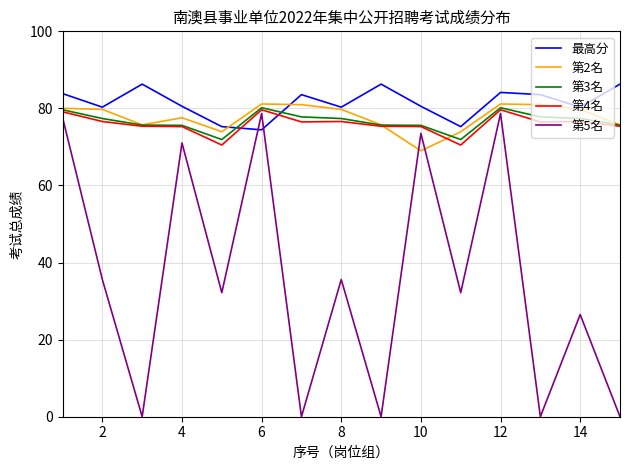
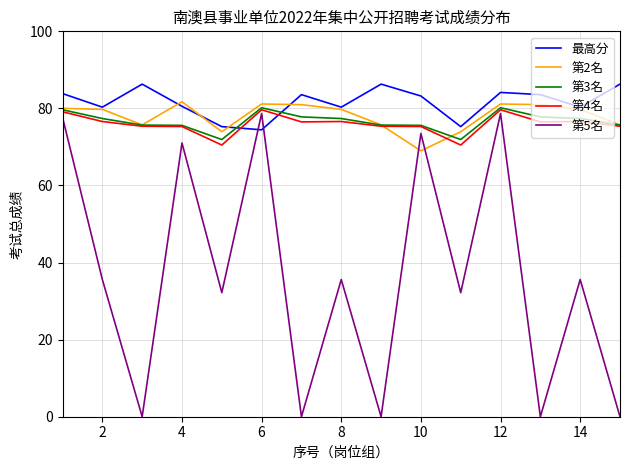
第2名, 4: 78 -> 82
最高分, 10: 81 -> 83
第5名, 14: 27 -> 36
